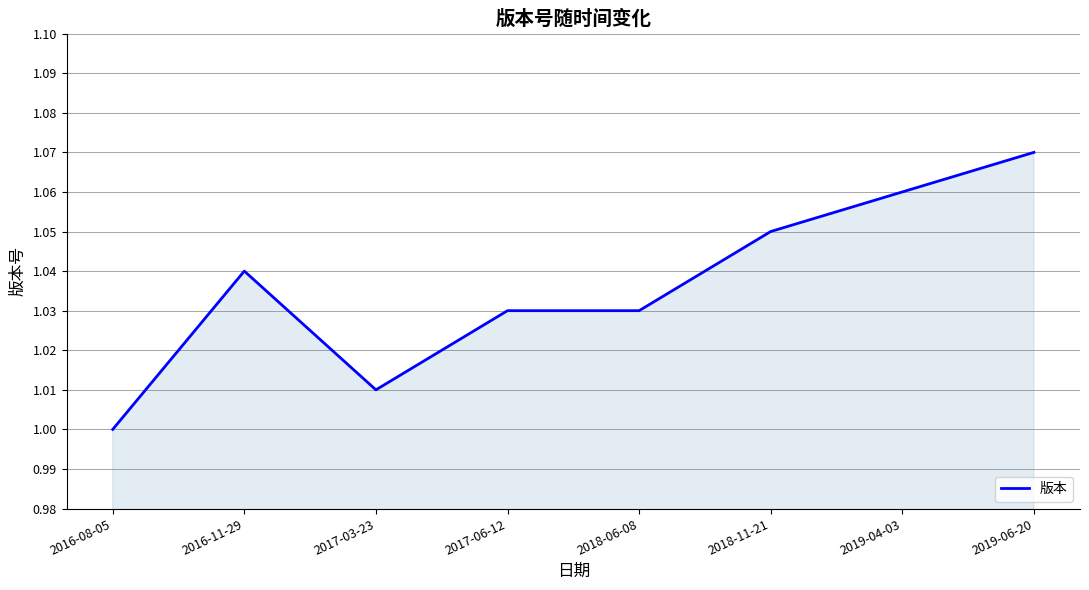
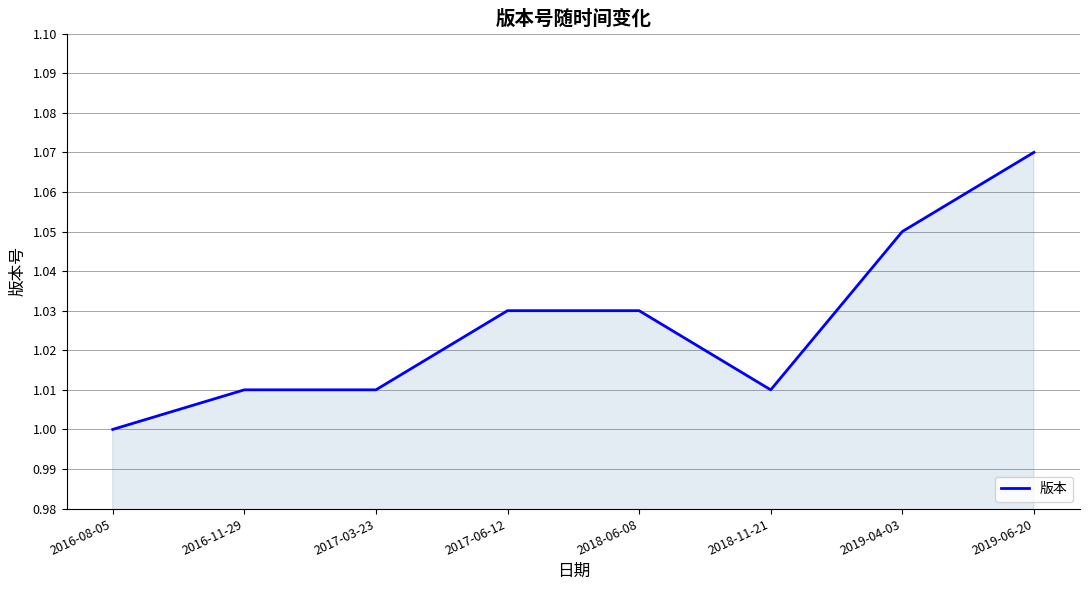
2016-11-29: 1.04 -> 1.01
2018-11-21: 1.05 -> 1.01
2019-04-03: 1.06 -> 1.05
